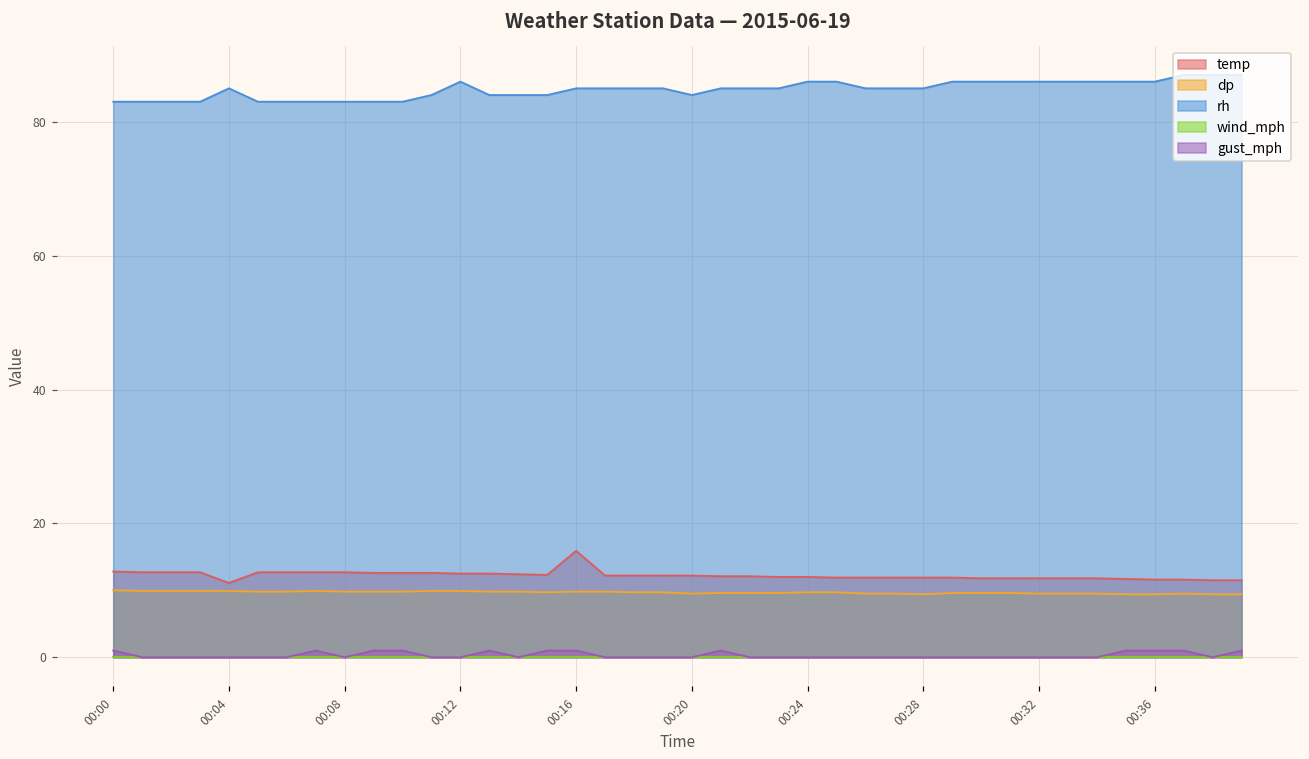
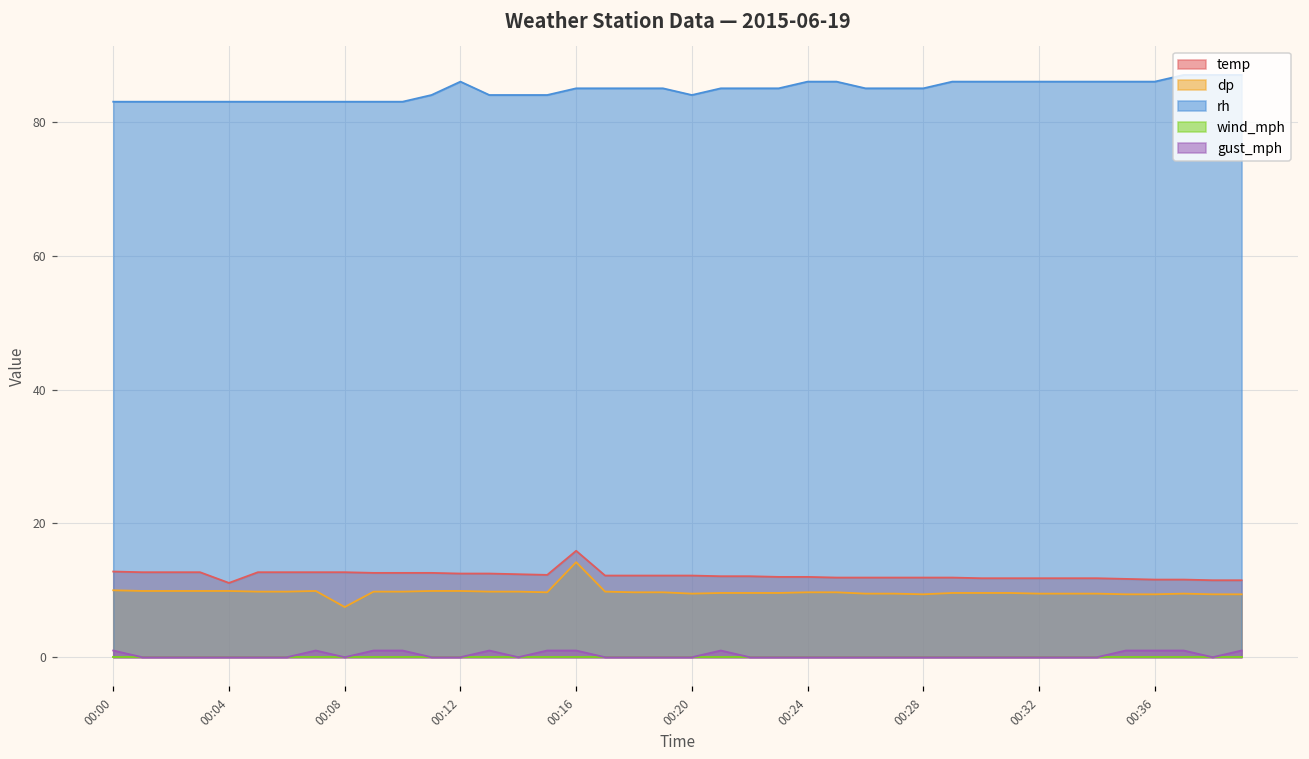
rh, 00:04: 85 -> 83
dp, 00:08: 10 -> 8
dp, 00:16: 10 -> 14
